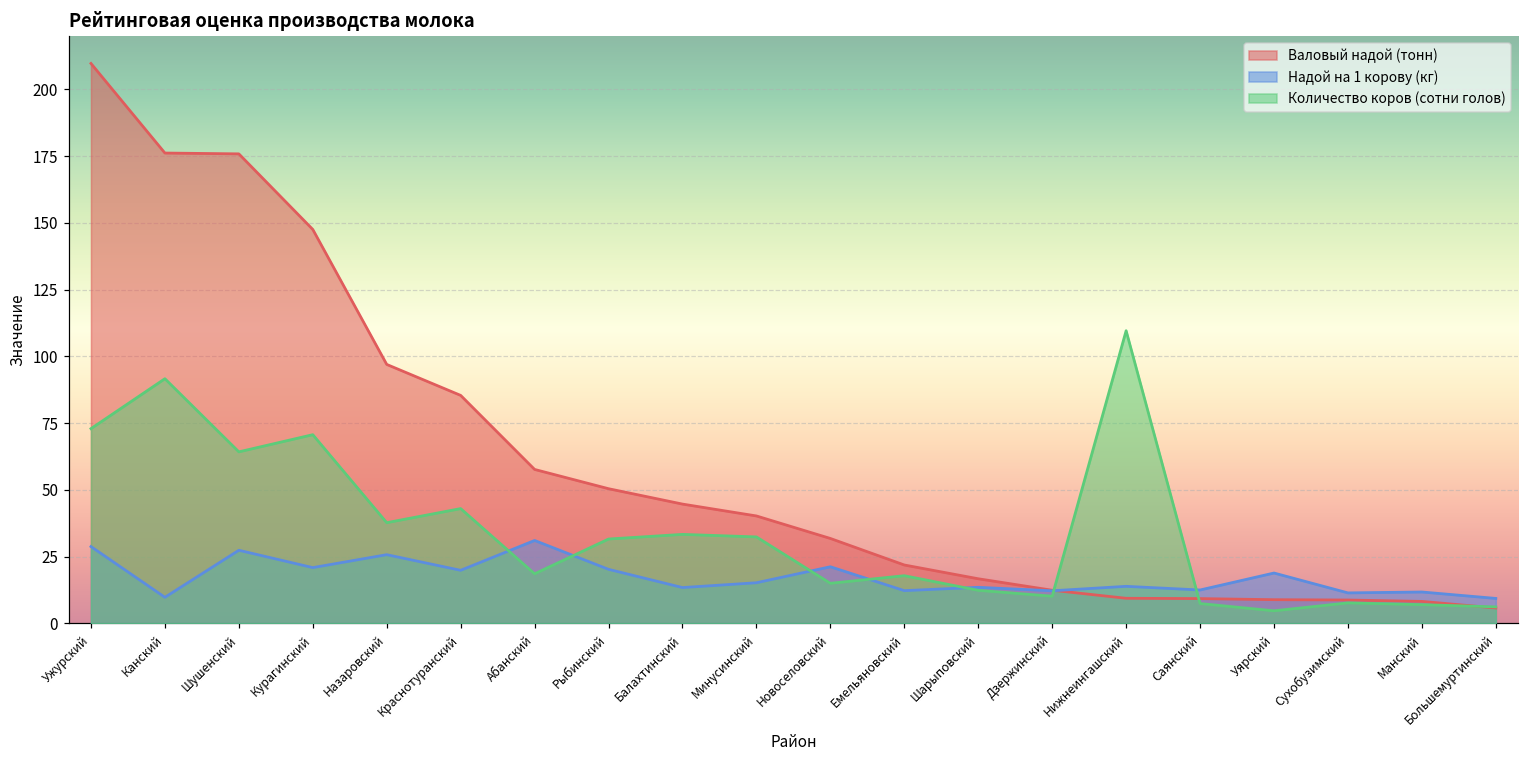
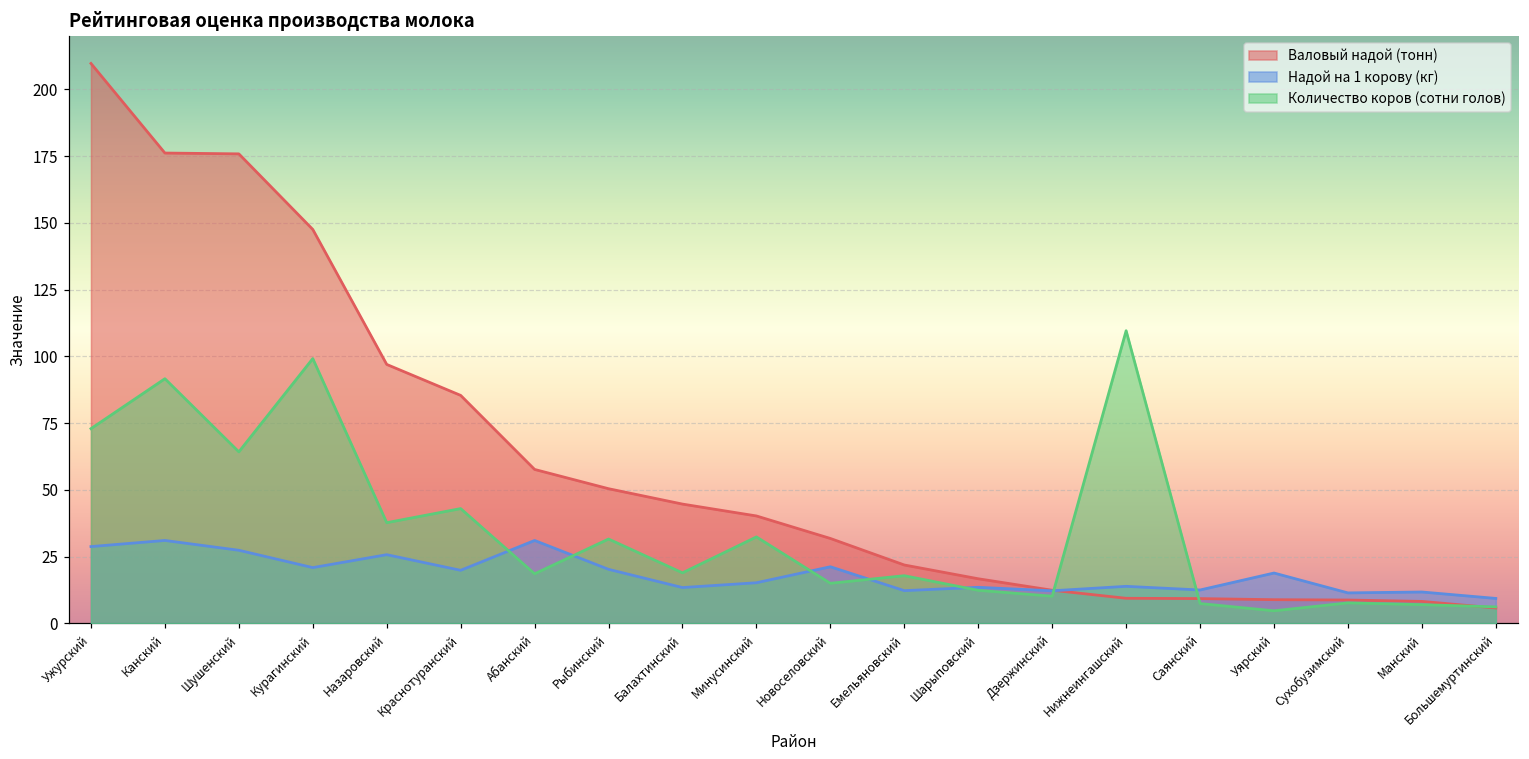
Надой на 1 корову (кг), Канский: 10 -> 31
Количество коров (сотни голов), Курагинский: 71 -> 99
Количество коров (сотни голов), Балахтинский: 33 -> 19
